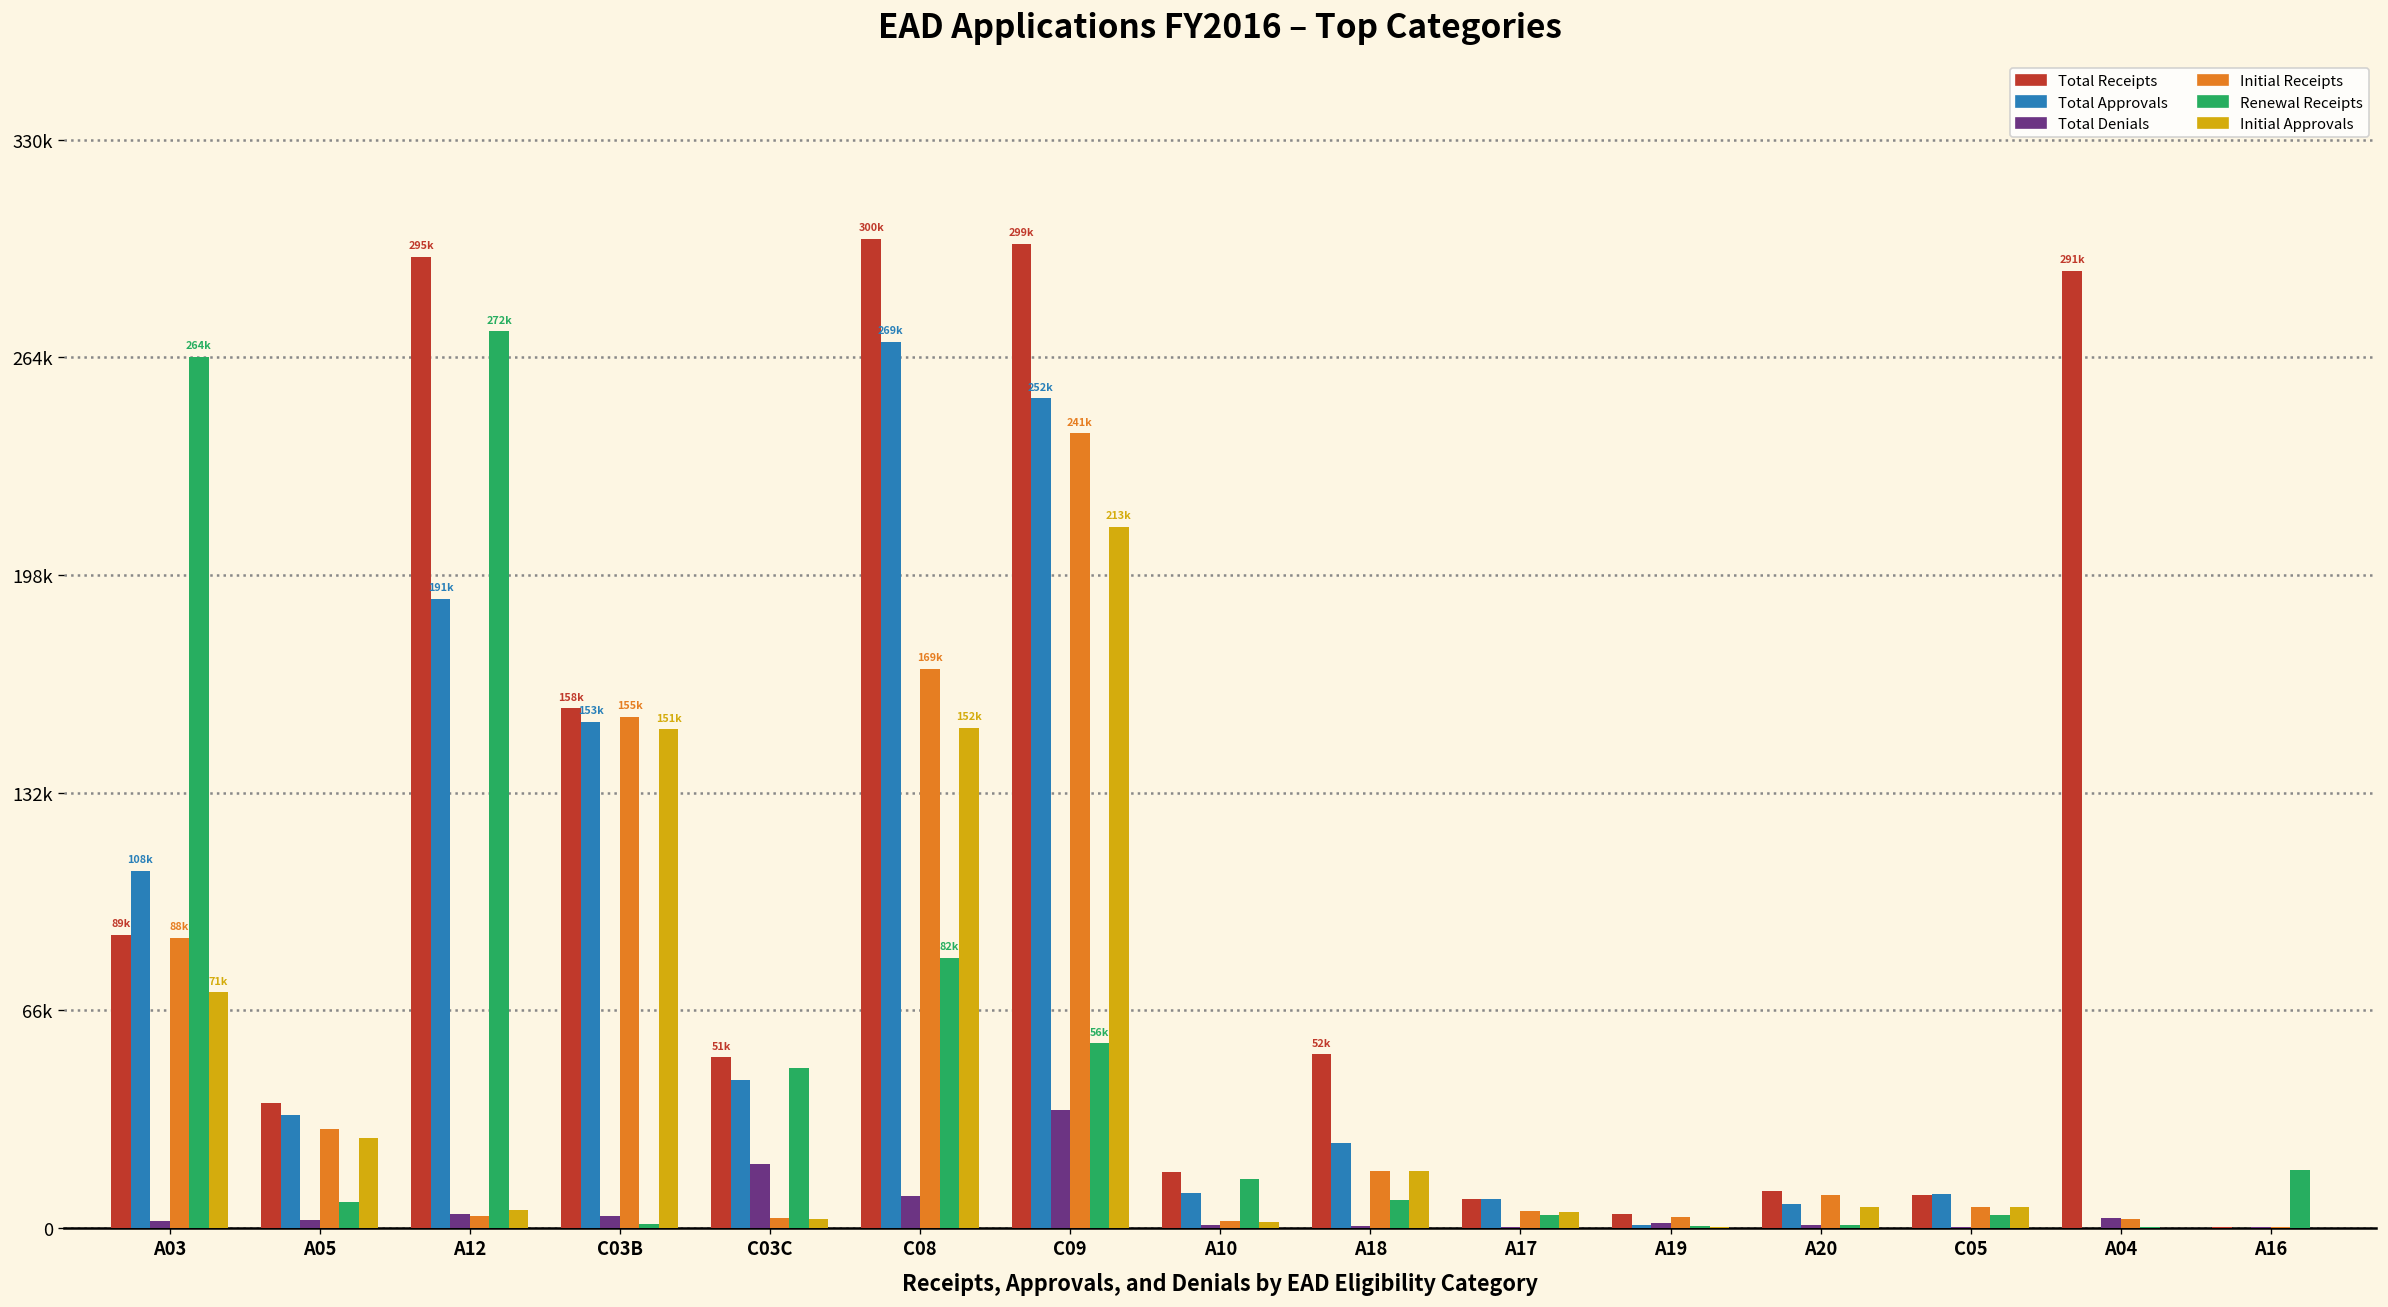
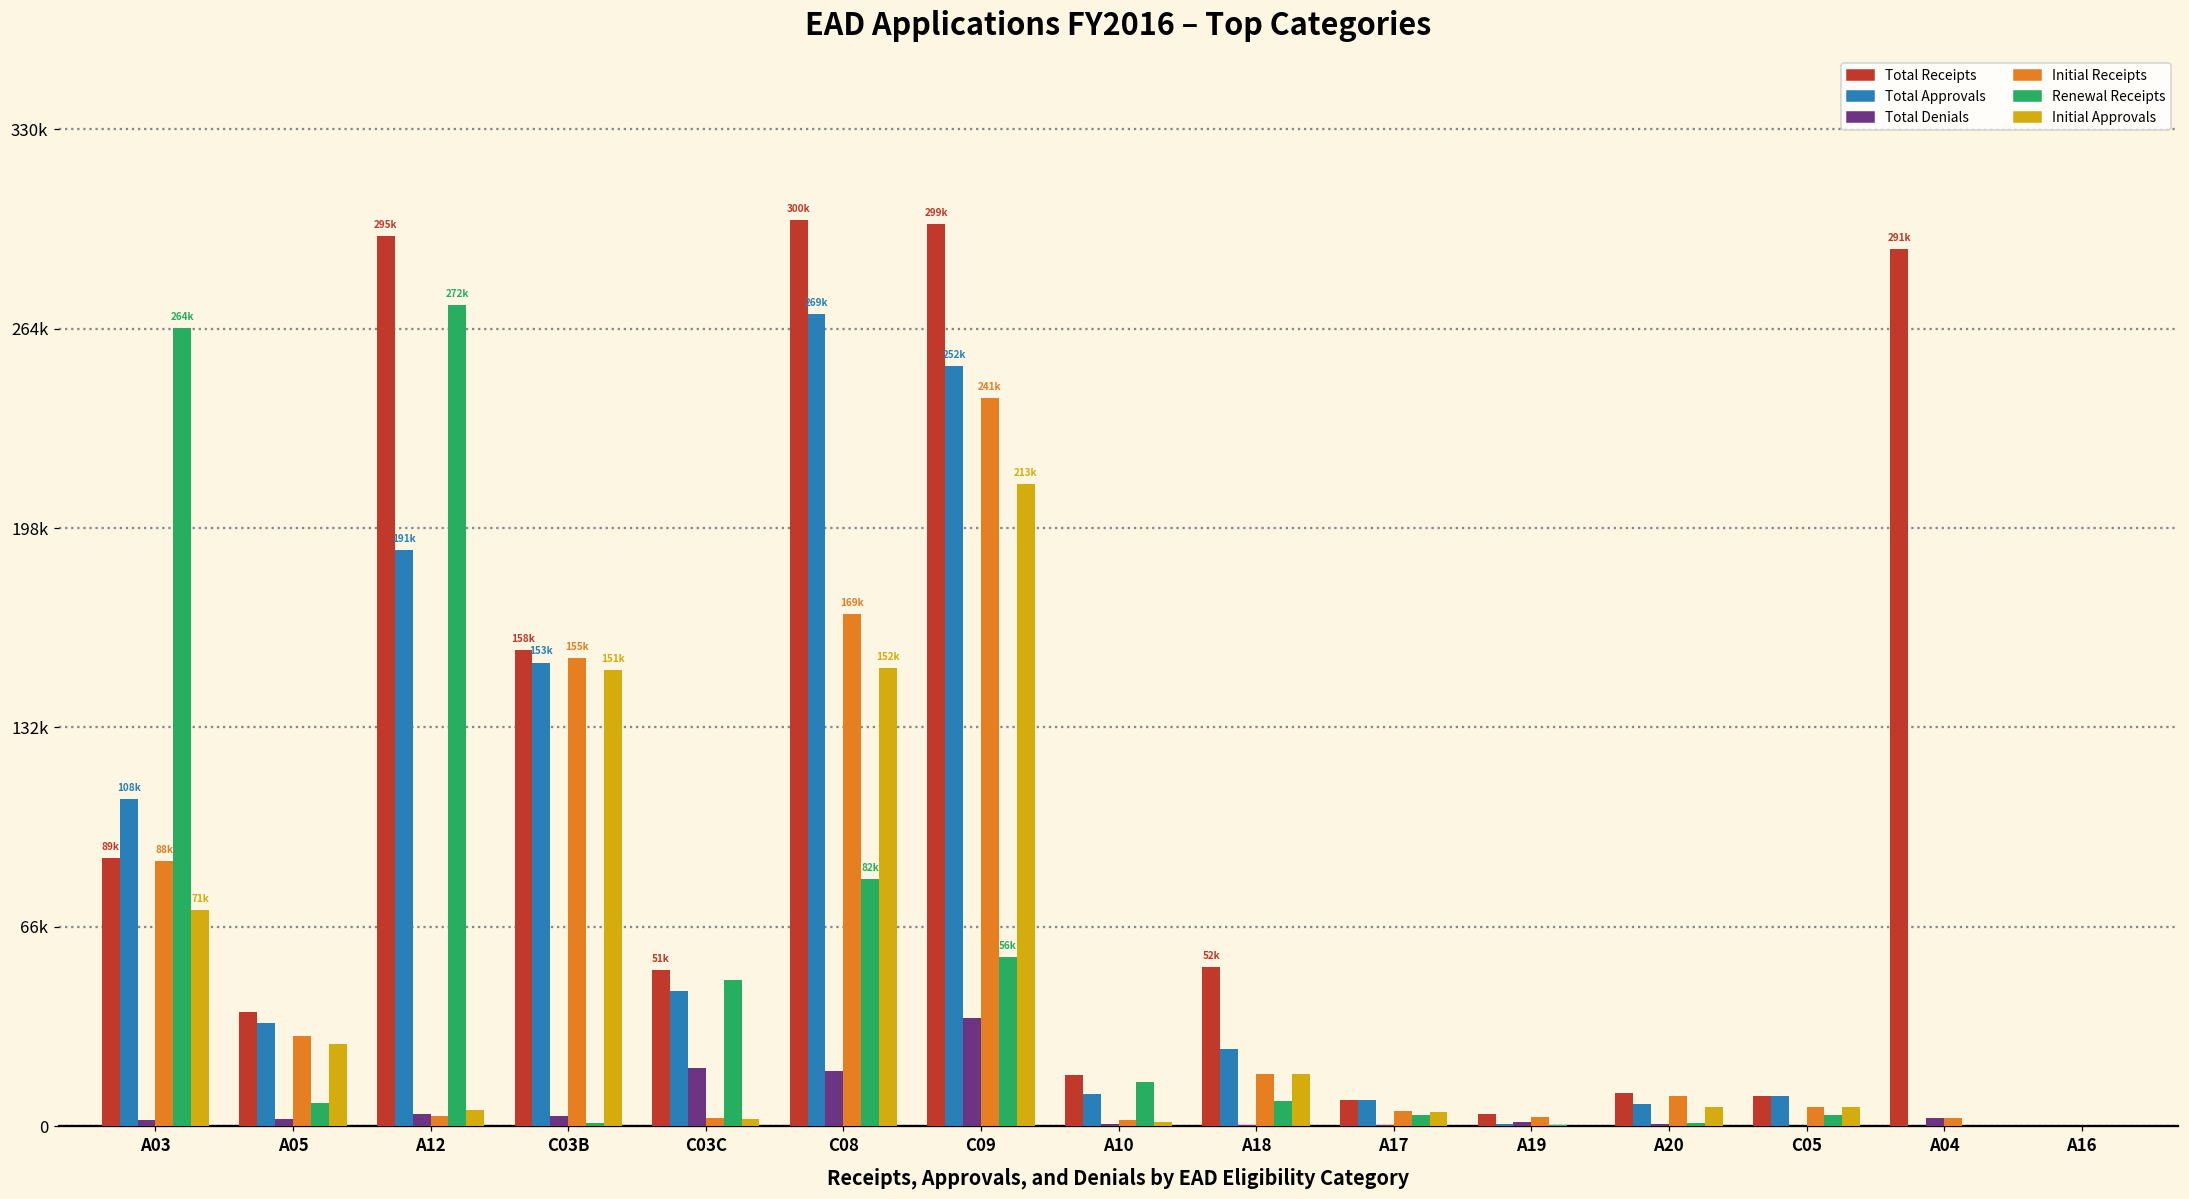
Total Denials, C08: 10000 -> 19000
Renewal Receipts, A16: 18000 -> 0
